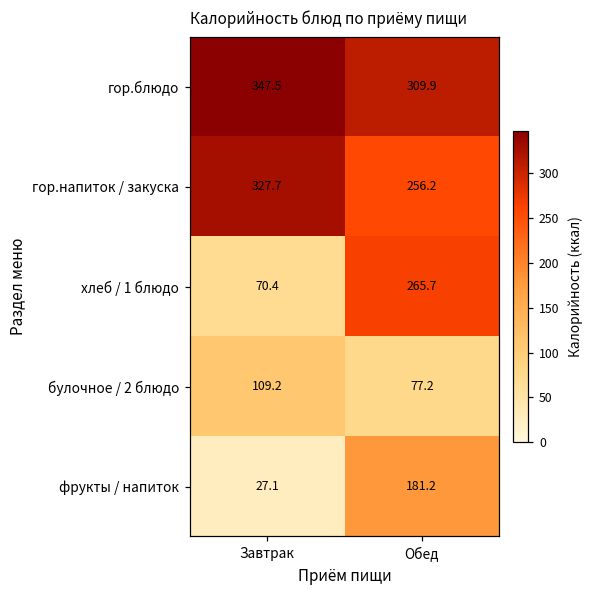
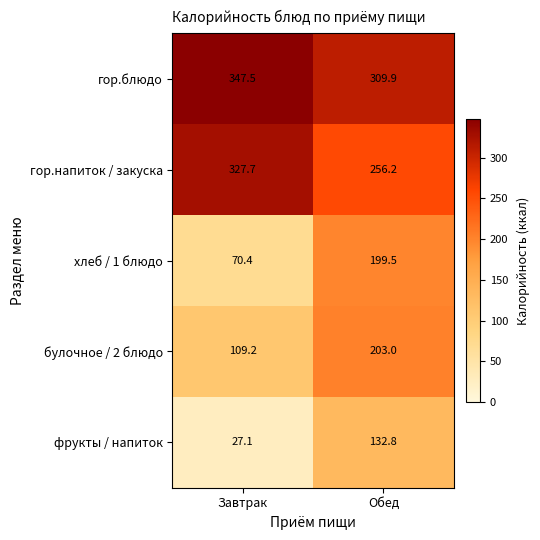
хлеб / 1 блюдо, Обед: 265.7 -> 199.5
булочное / 2 блюдо, Обед: 77.2 -> 203.0
фрукты / напиток, Обед: 181.2 -> 132.8
